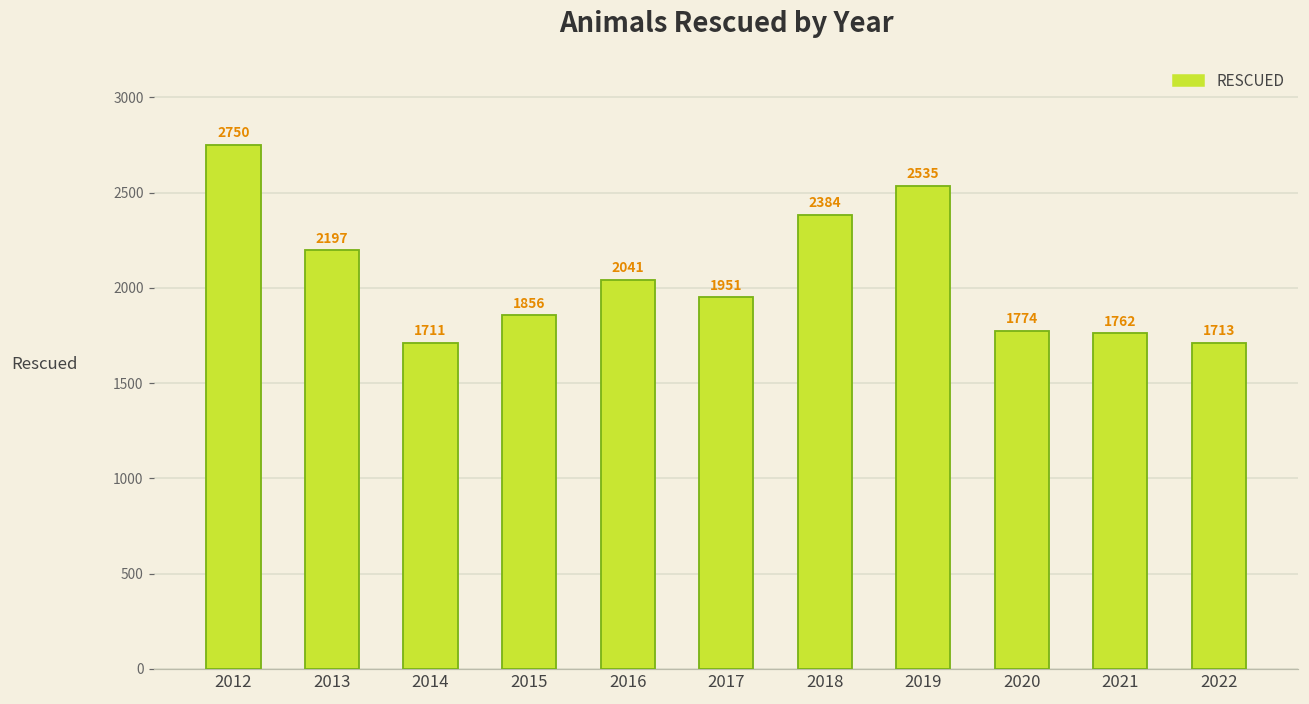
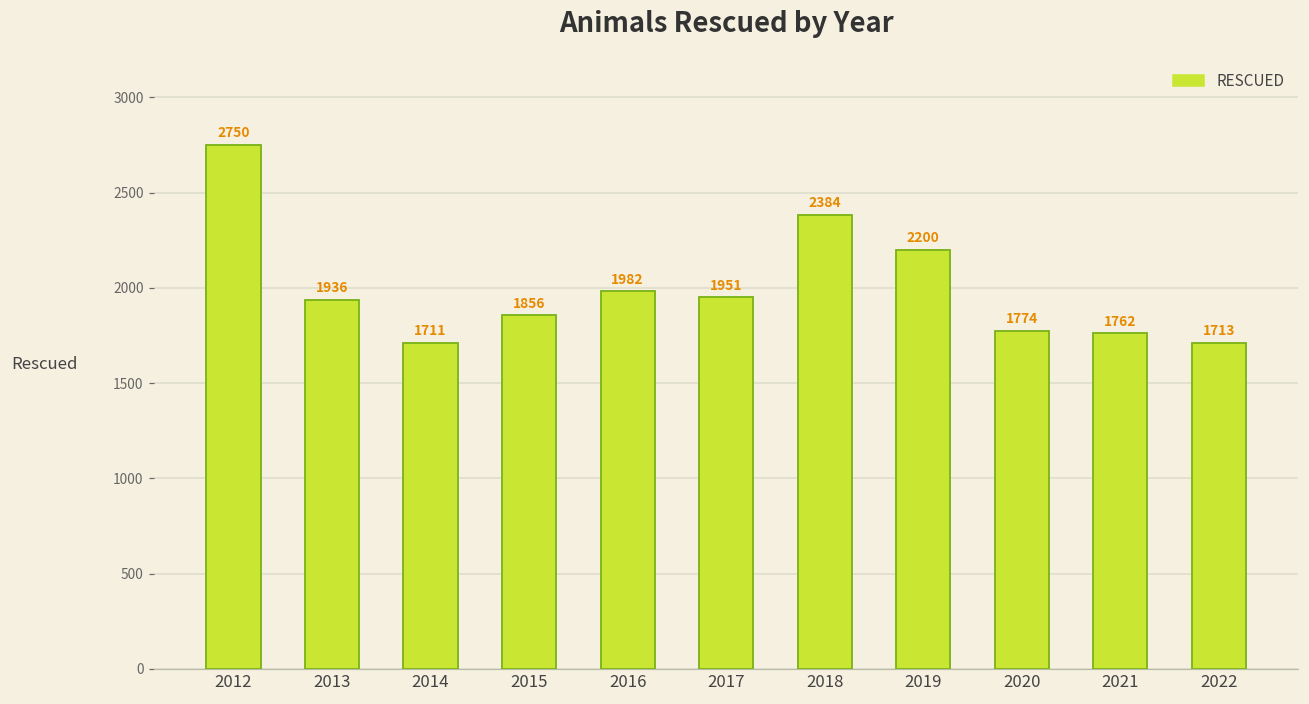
2013: 2197 -> 1936
2016: 2041 -> 1982
2019: 2535 -> 2200
